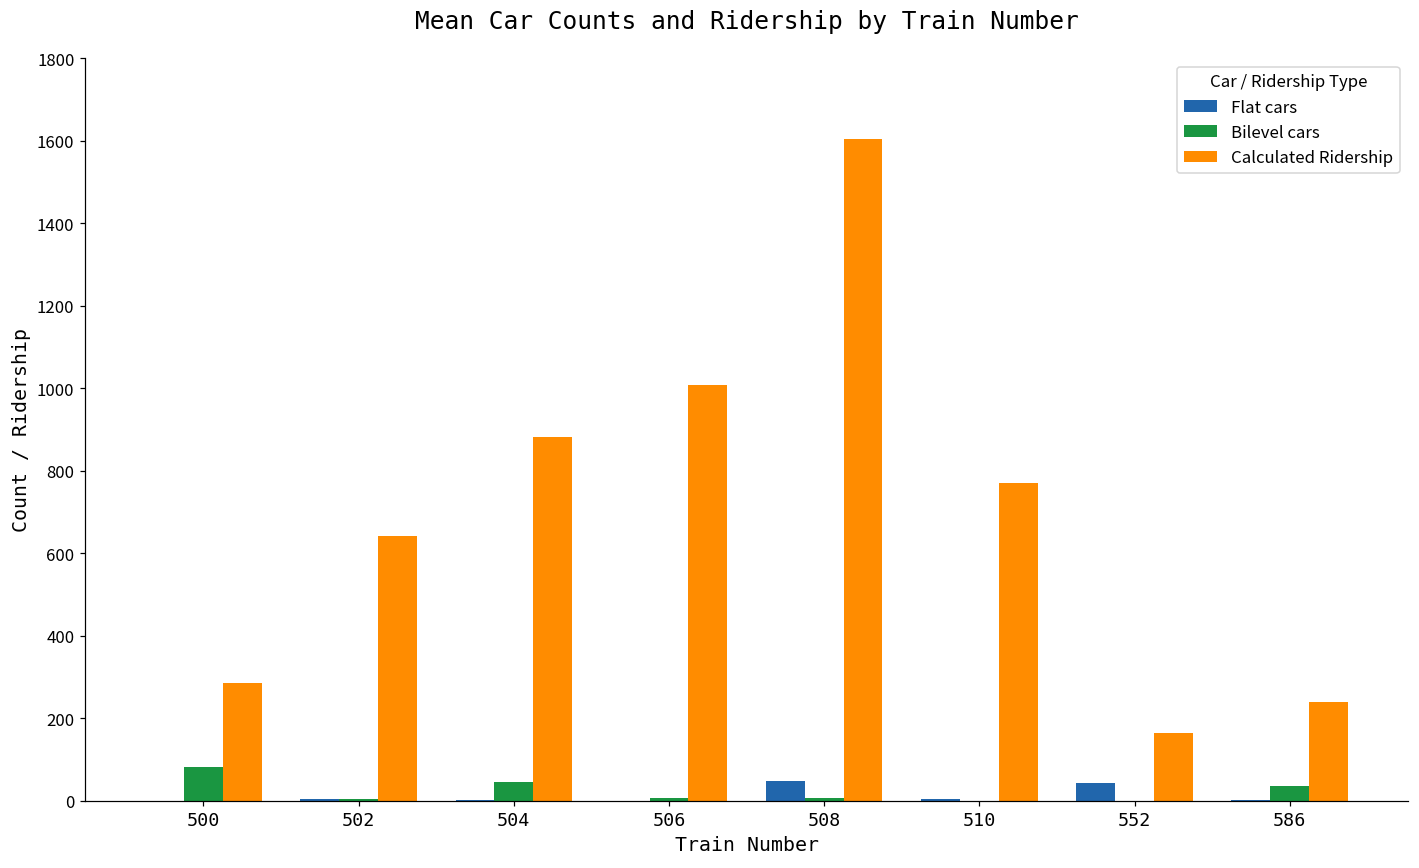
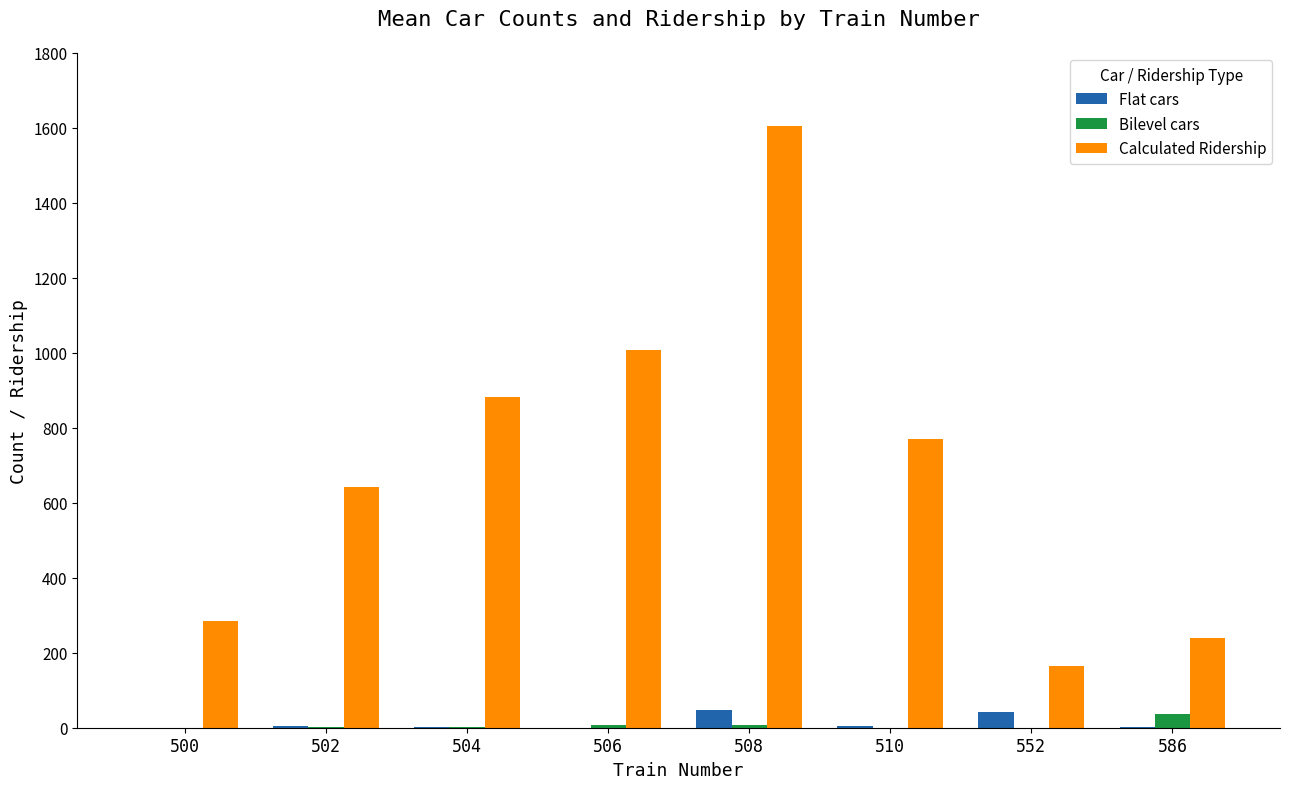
Bilevel cars, 500: 80 -> 0
Bilevel cars, 504: 50 -> 0
